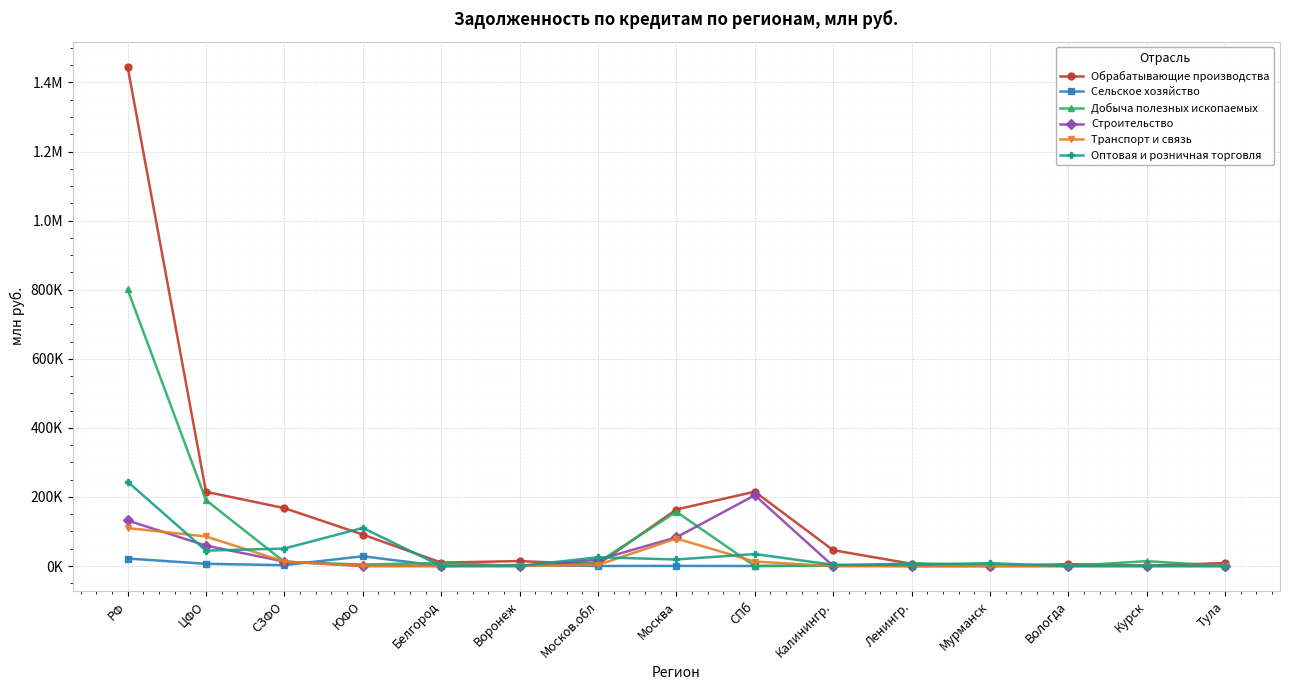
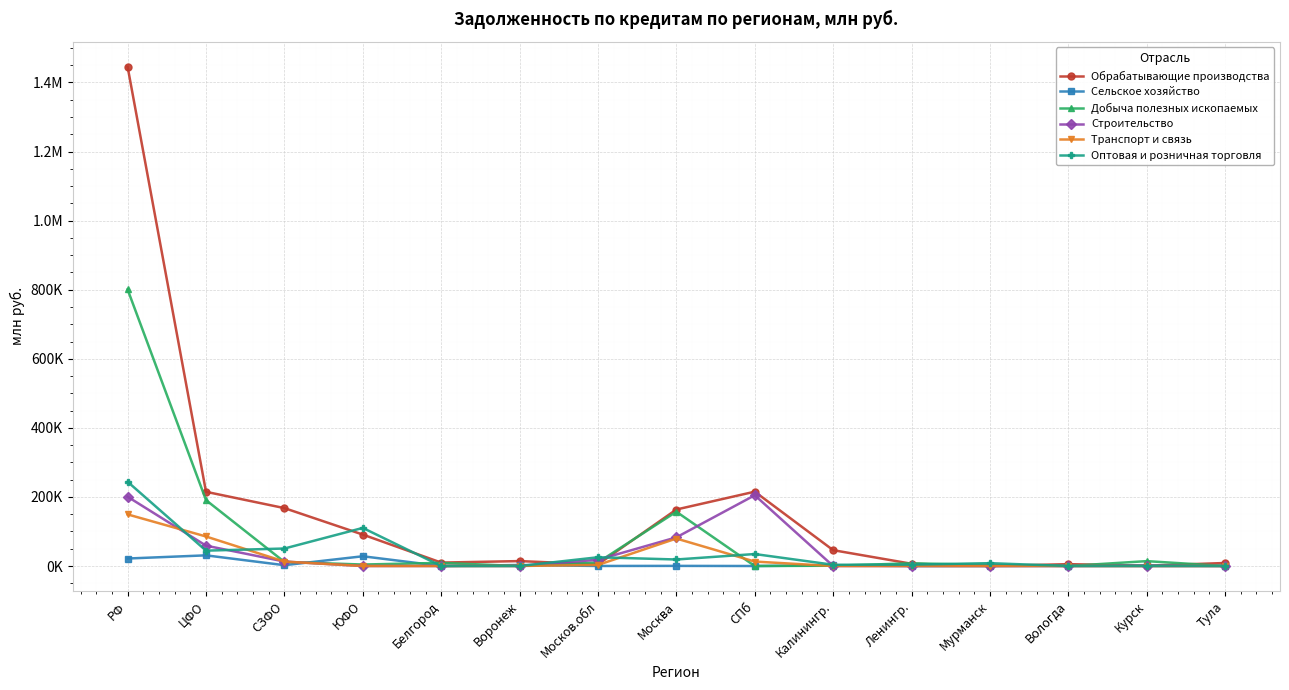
Строительство, РФ: 130000 -> 200000
Транспорт и связь, РФ: 110000 -> 150000
Сельское хозяйство, ЦФО: 10000 -> 30000
